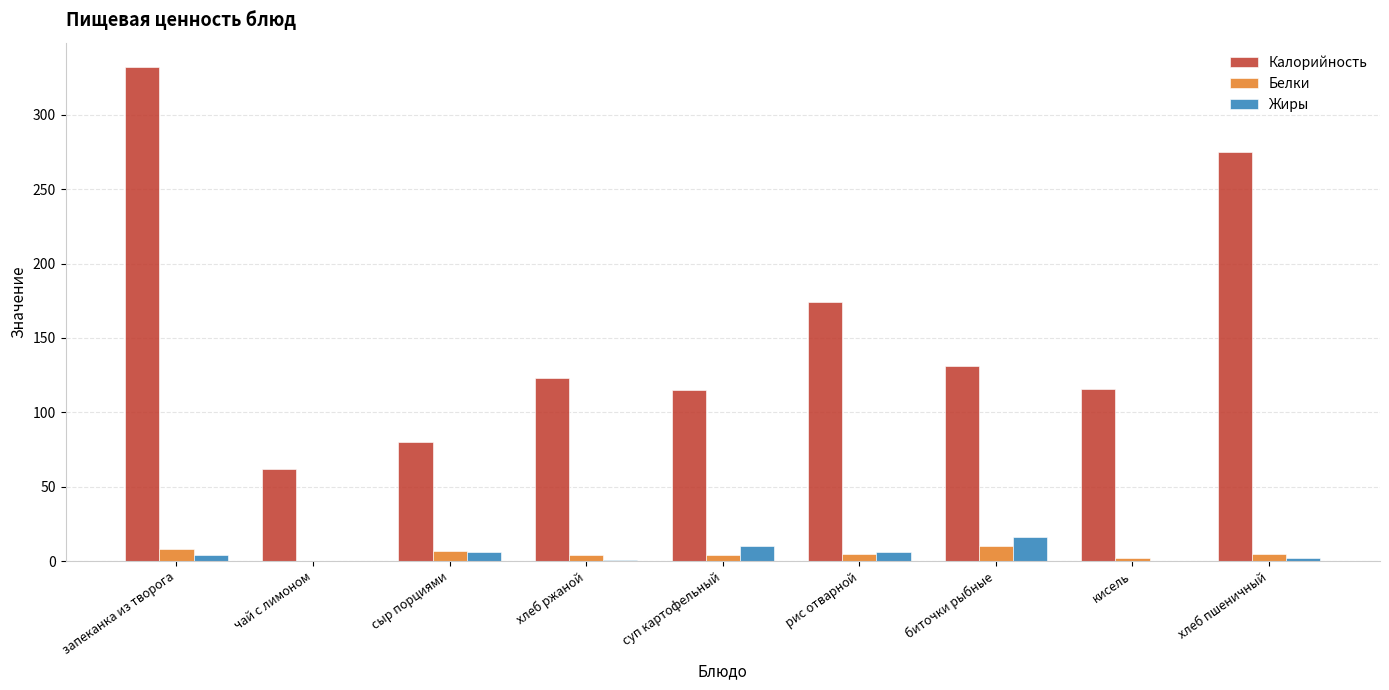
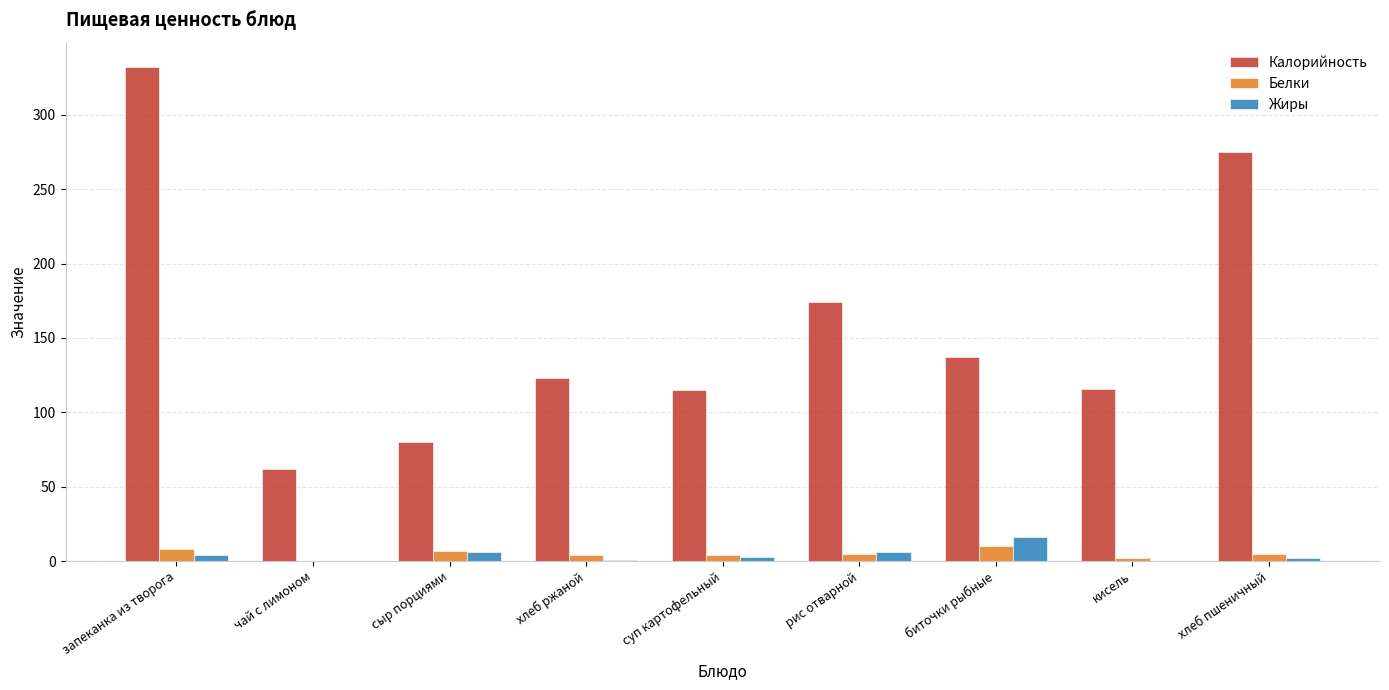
Жиры, суп картофельный: 10 -> 3
Калорийность, биточки рыбные: 131 -> 137
